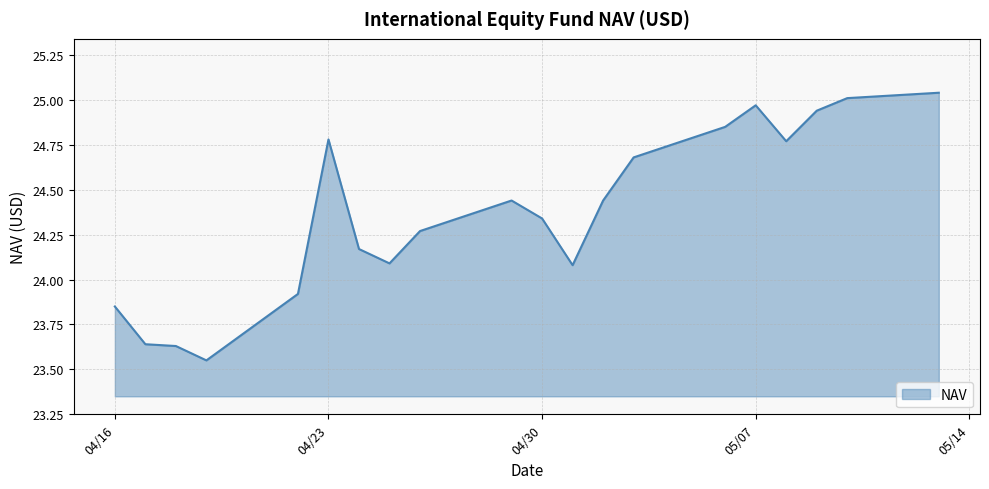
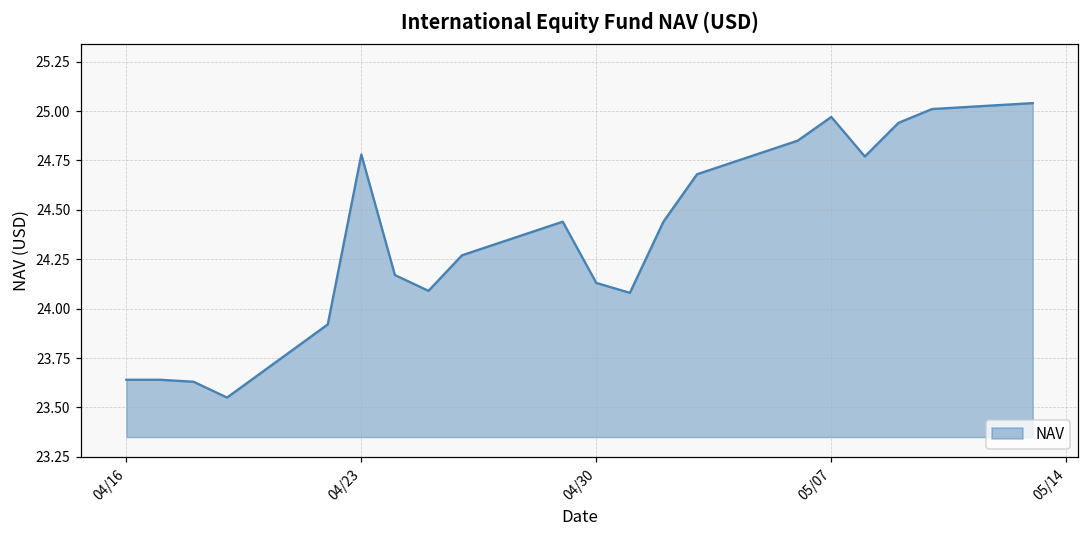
04/16: 23.85 -> 23.64
04/30: 24.34 -> 24.13
